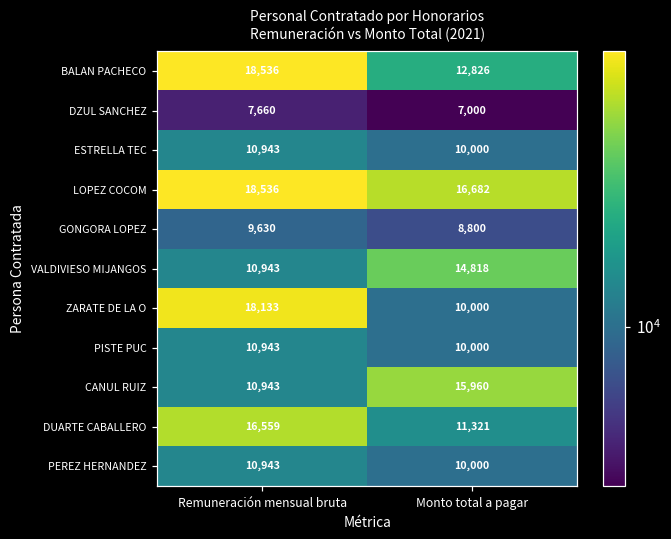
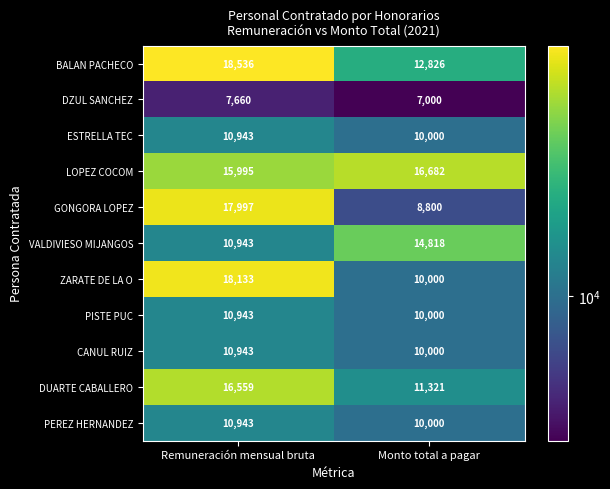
LOPEZ COCOM, Remuneración mensual bruta: 18,536 -> 15,995
GONGORA LOPEZ, Remuneración mensual bruta: 9,630 -> 17,997
CANUL RUIZ, Monto total a pagar: 15,960 -> 10,000
